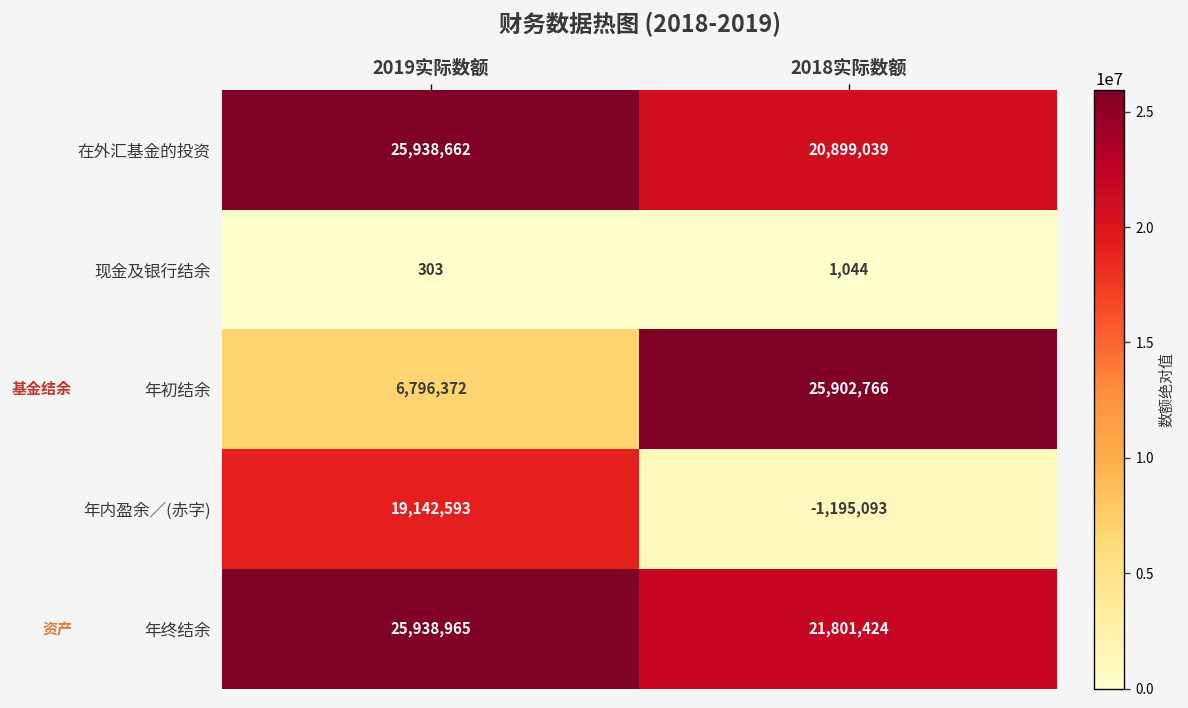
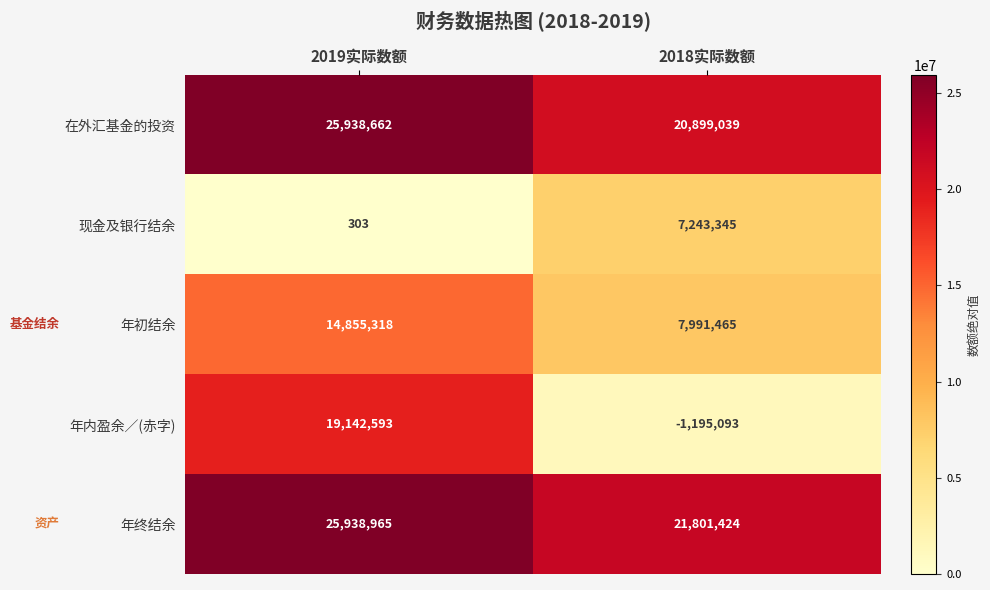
现金及银行结余, 2018实际数额: 1,044 -> 7,243,345
年初结余, 2019实际数额: 6,796,372 -> 14,855,318
年初结余, 2018实际数额: 25,902,766 -> 7,991,465
